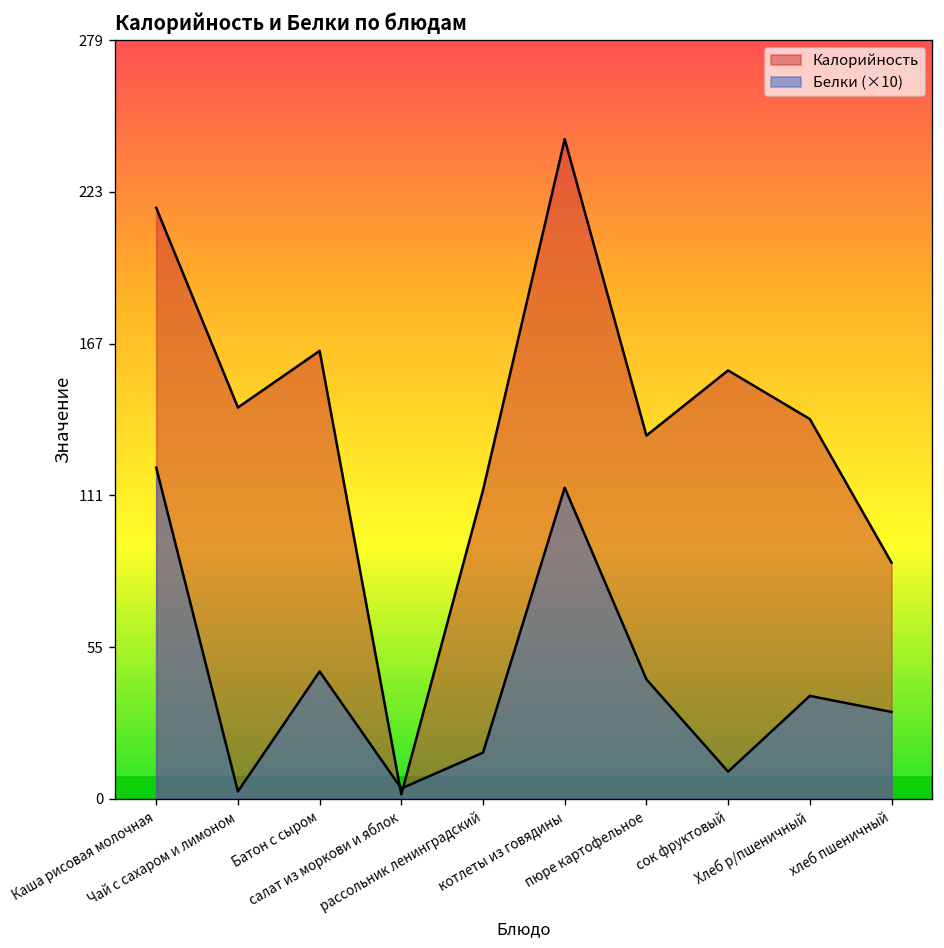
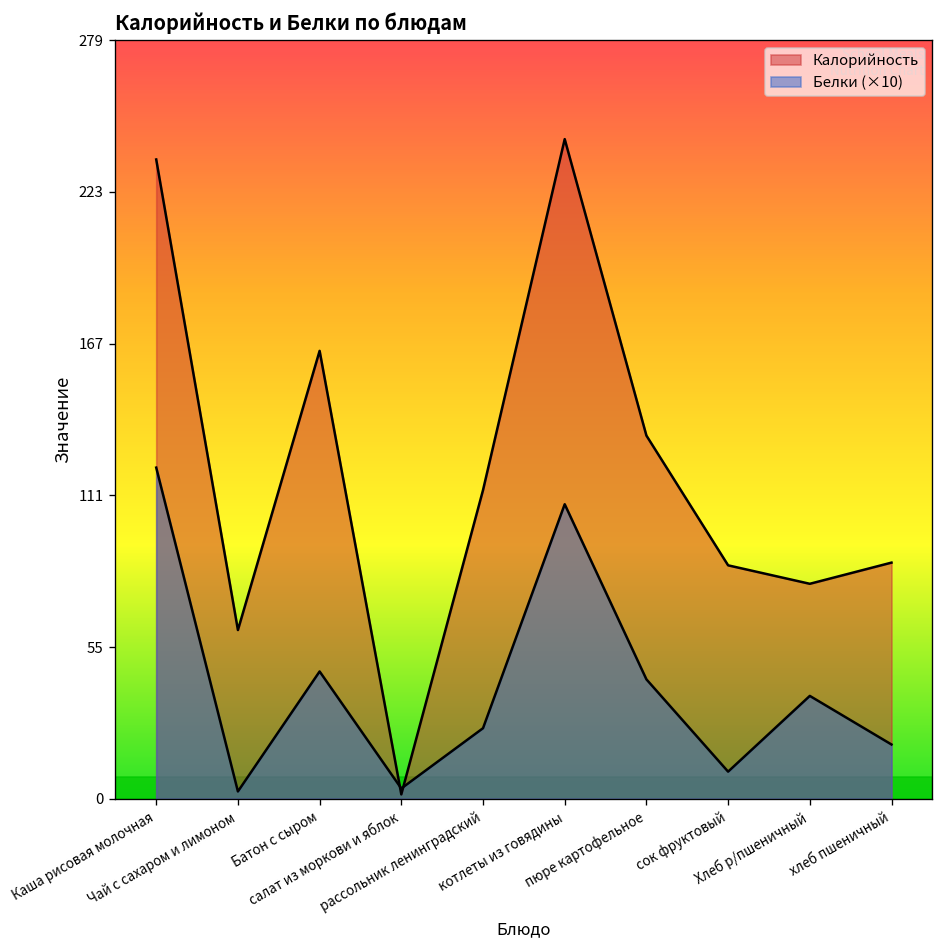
Калорийность, Каша рисовая молочная: 218 -> 236
Калорийность, Чай с сахаром и лимоном: 144 -> 62
Белки (×10), рассольник ленинградский: 17 -> 26
Белки (×10), котлеты из говядины: 115 -> 109
Калорийность, сок фруктовый: 158 -> 86
Калорийность, Хлеб р/пшеничный: 140 -> 79
Белки (×10), хлеб пшеничный: 32 -> 20
